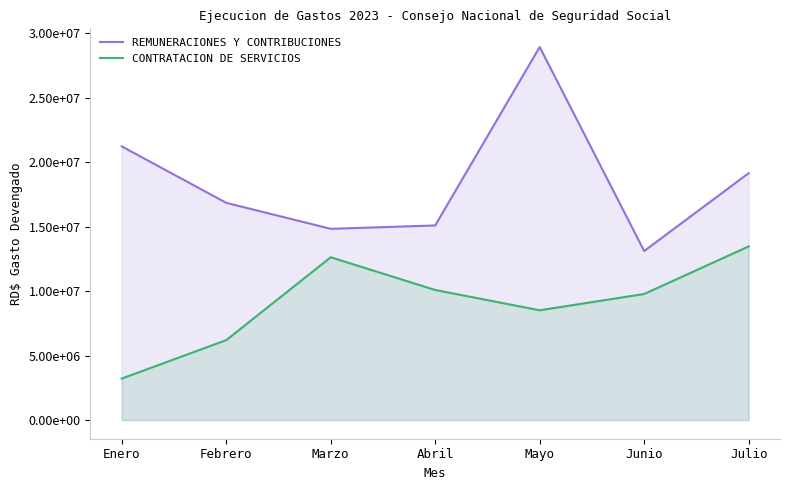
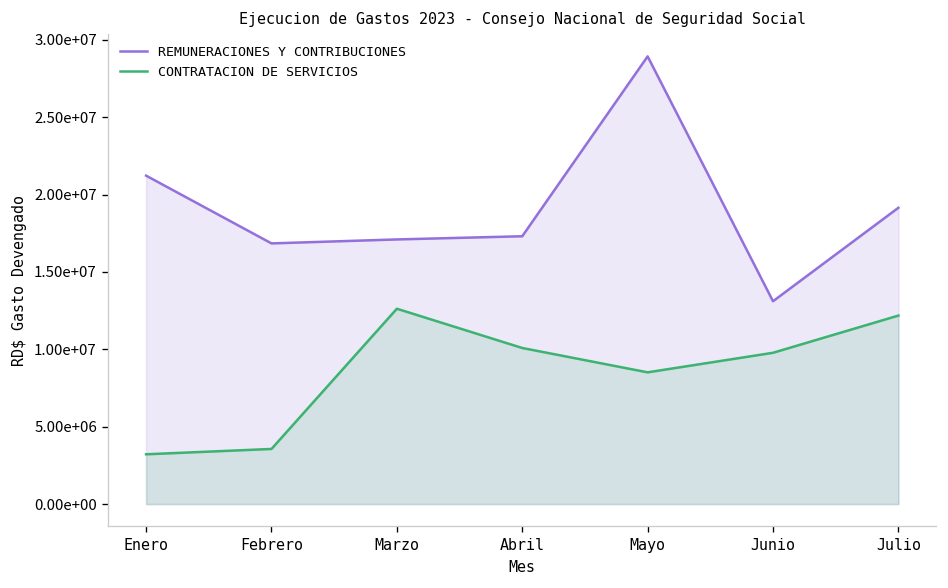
CONTRATACION DE SERVICIOS, Febrero: 6200000 -> 3600000
REMUNERACIONES Y CONTRIBUCIONES, Marzo: 14800000 -> 17100000
REMUNERACIONES Y CONTRIBUCIONES, Abril: 15100000 -> 17300000
CONTRATACION DE SERVICIOS, Julio: 13500000 -> 12200000
